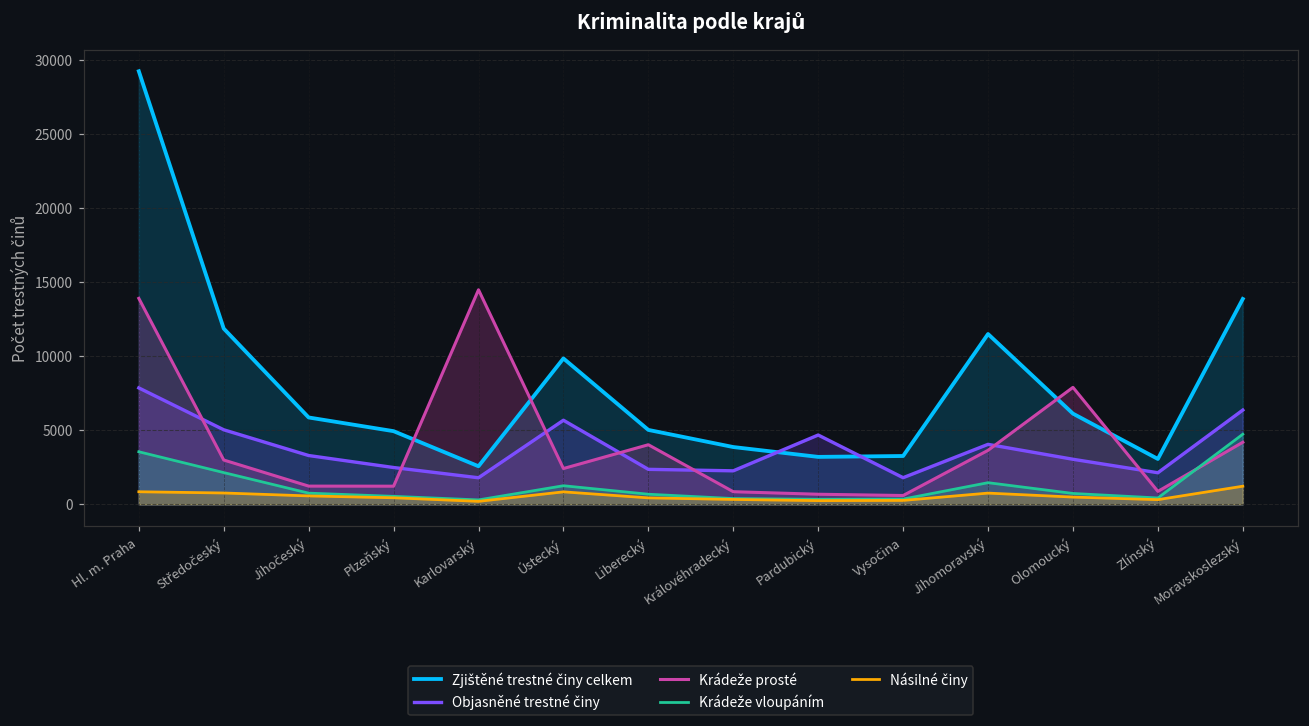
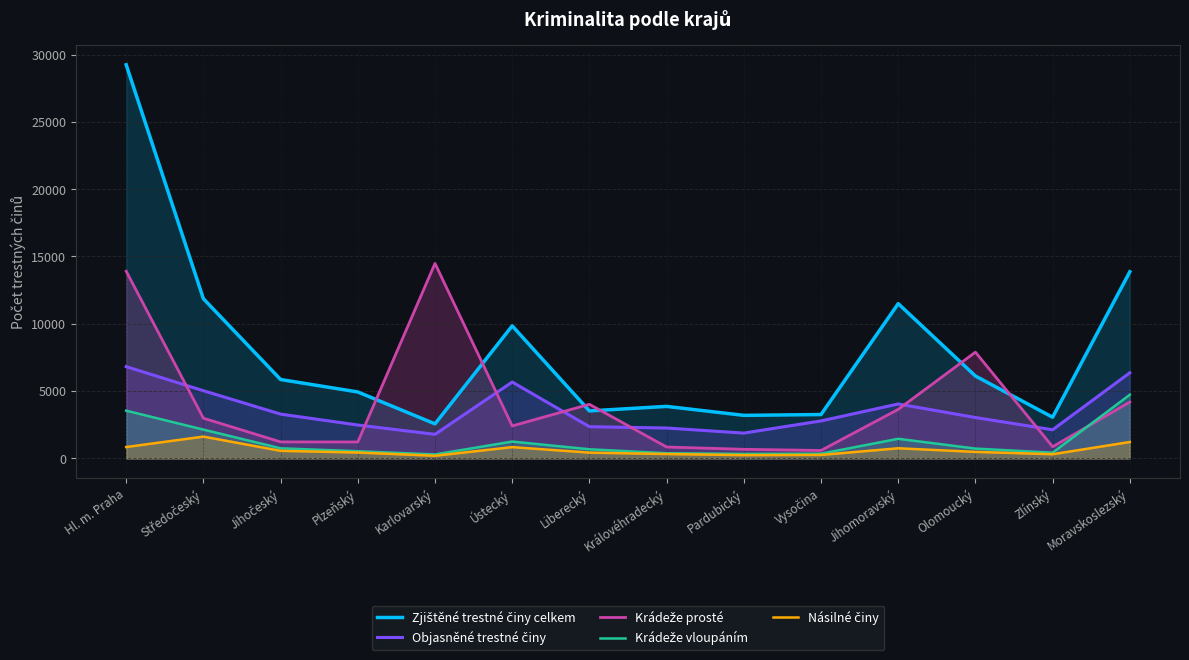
Objasněné trestné činy, Hl. m. Praha: 7900 -> 6800
Násilné činy, Středočeský: 800 -> 1600
Zjištěné trestné činy celkem, Liberecký: 5000 -> 3500
Objasněné trestné činy, Pardubický: 4700 -> 1900
Objasněné trestné činy, Vysočina: 1800 -> 2800
